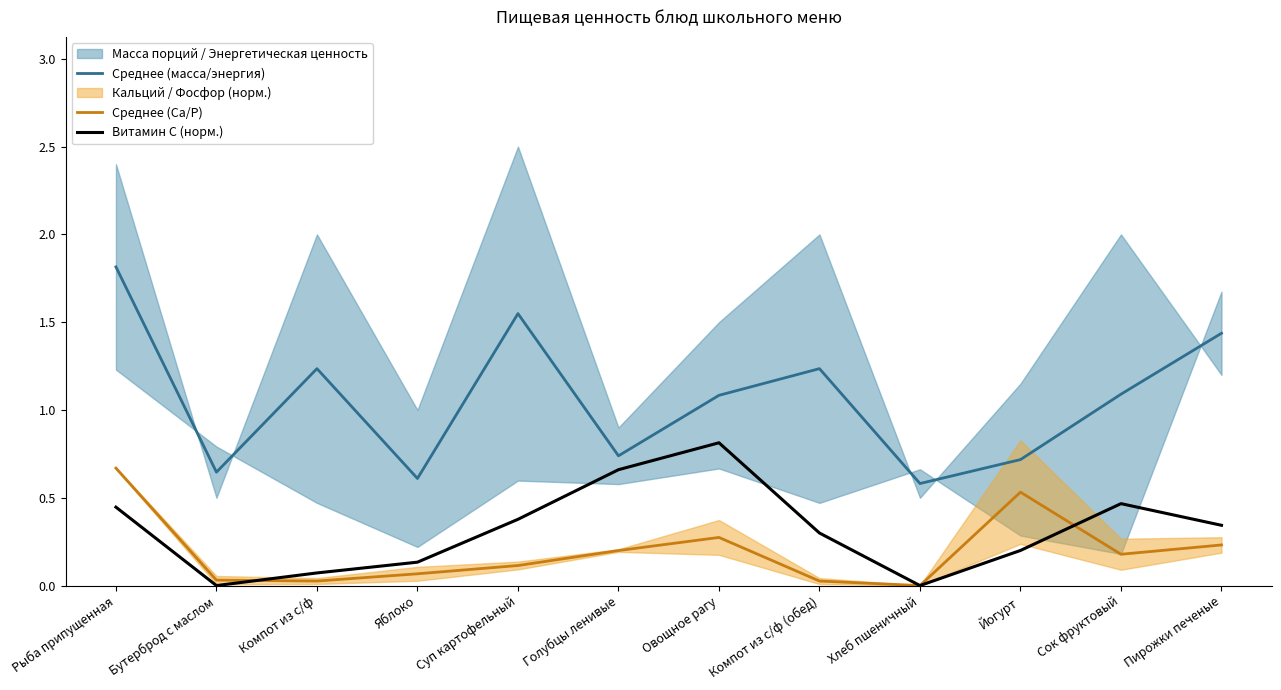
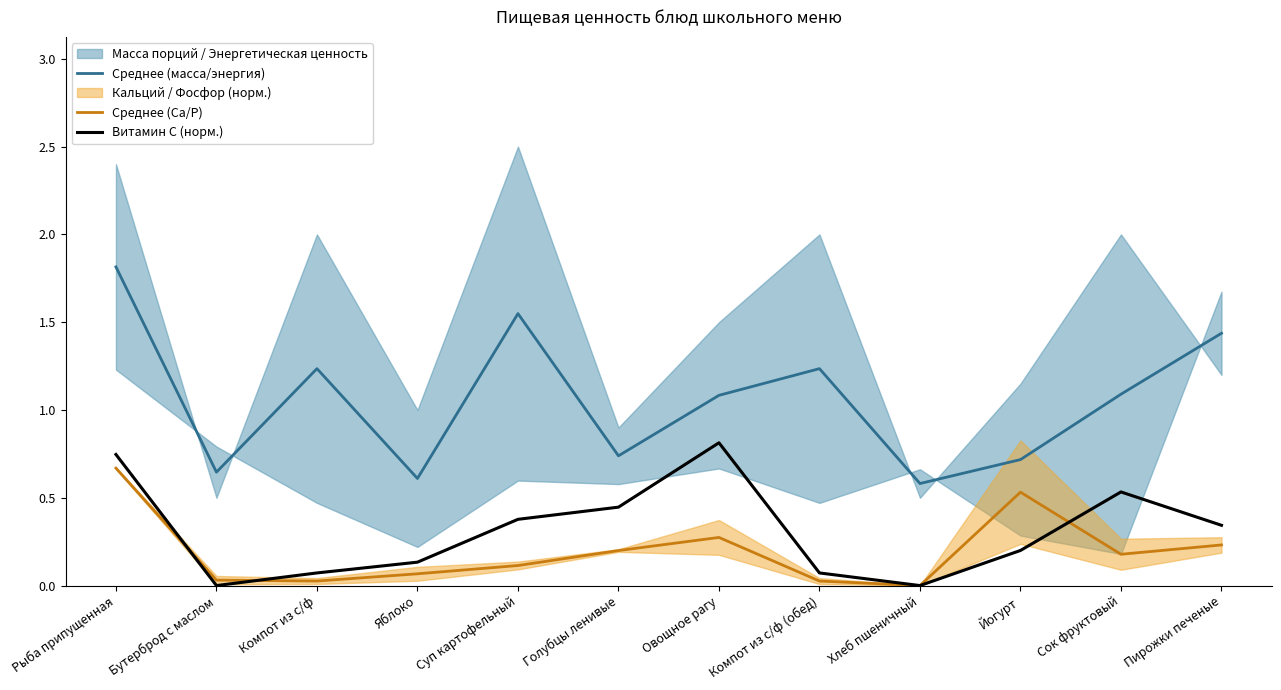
Витамин C (норм.), Рыба припущенная: 0.45 -> 0.75
Витамин C (норм.), Голубцы ленивые: 0.66 -> 0.45
Витамин C (норм.), Компот из с/ф (обед): 0.30 -> 0.07
Витамин C (норм.), Сок фруктовый: 0.47 -> 0.53
